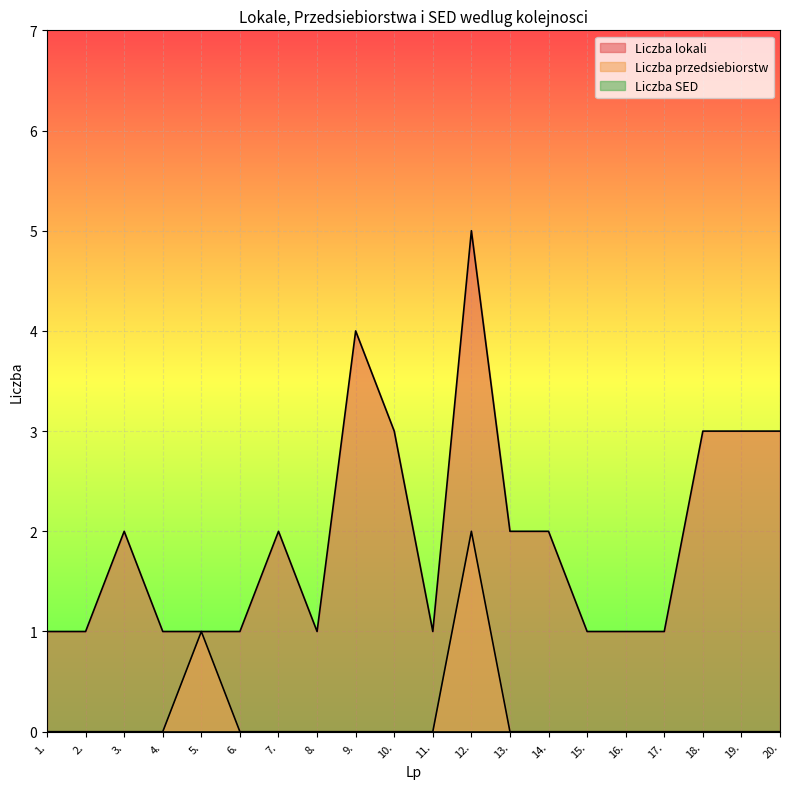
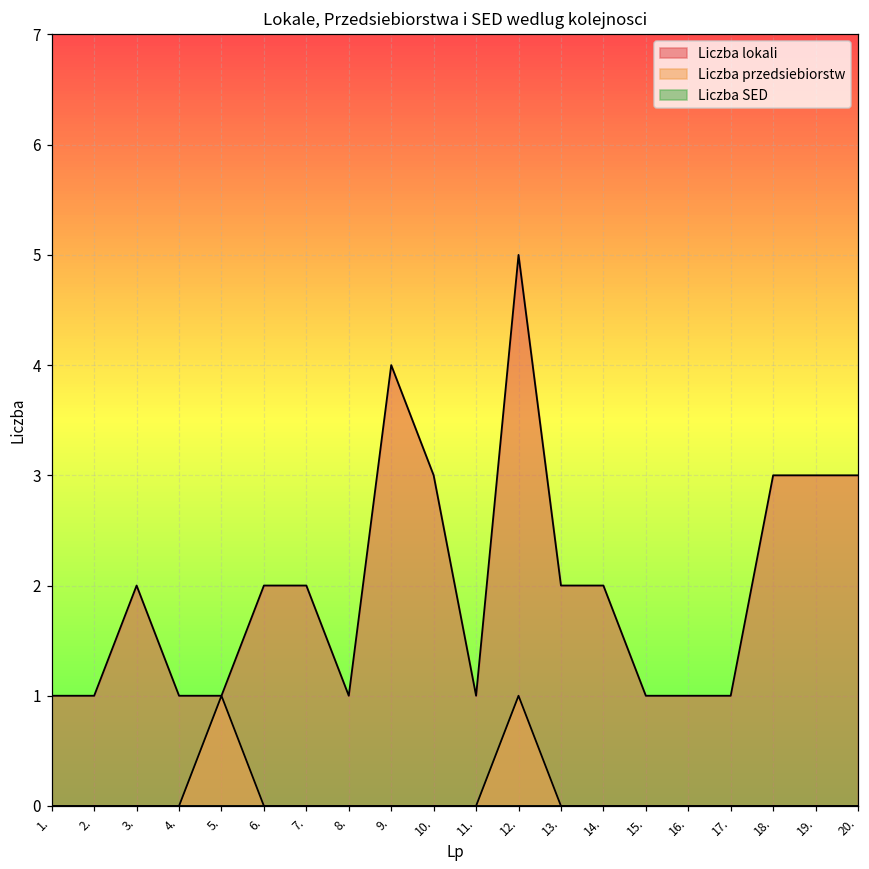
Liczba lokali, 6.: 1 -> 2
Liczba przedsiebiorstw, 12.: 2 -> 1
